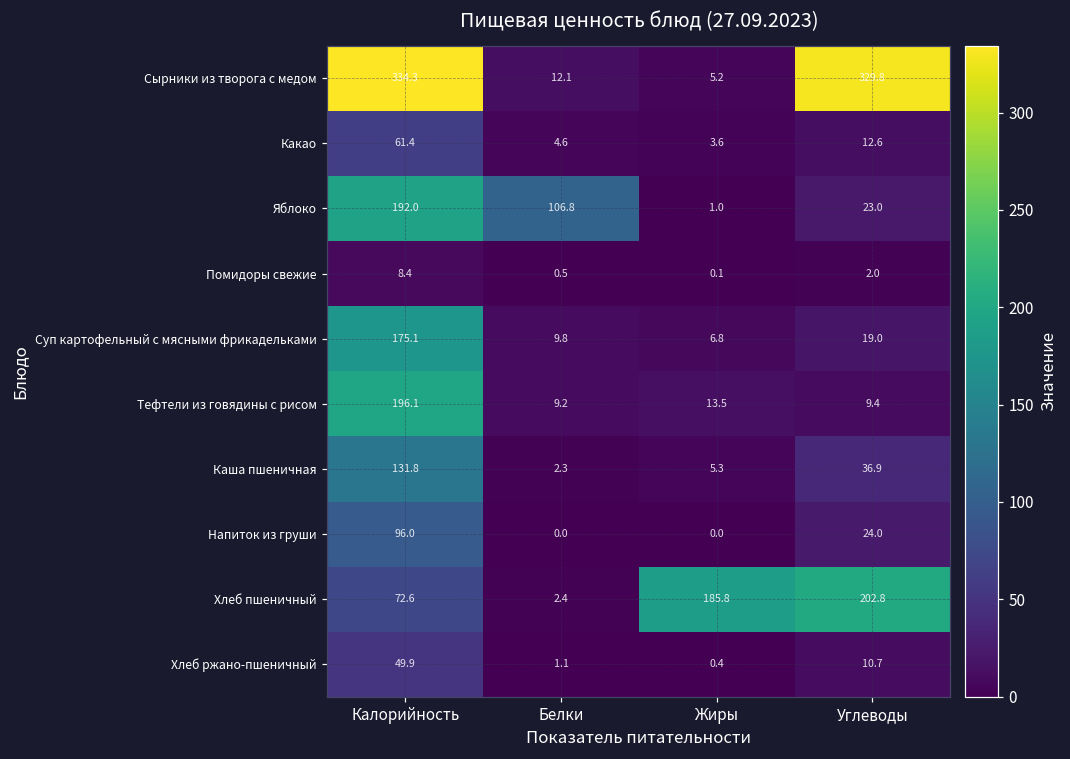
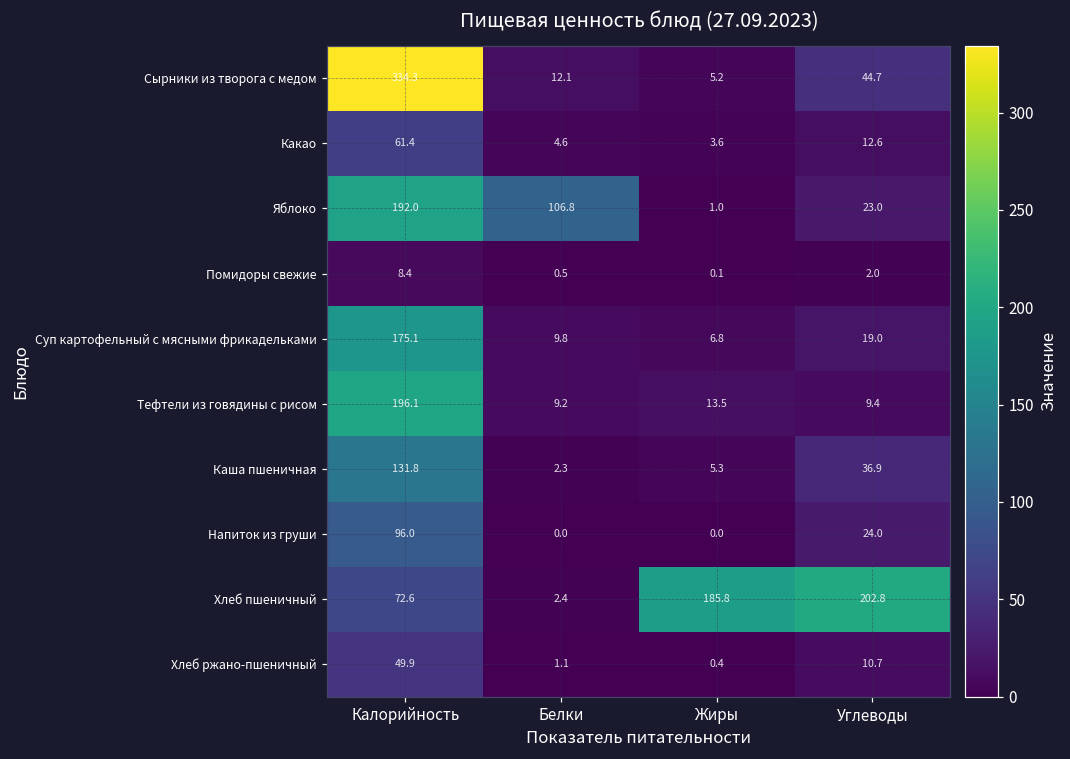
Сырники из творога с медом, Углеводы: 329.8 -> 44.7
